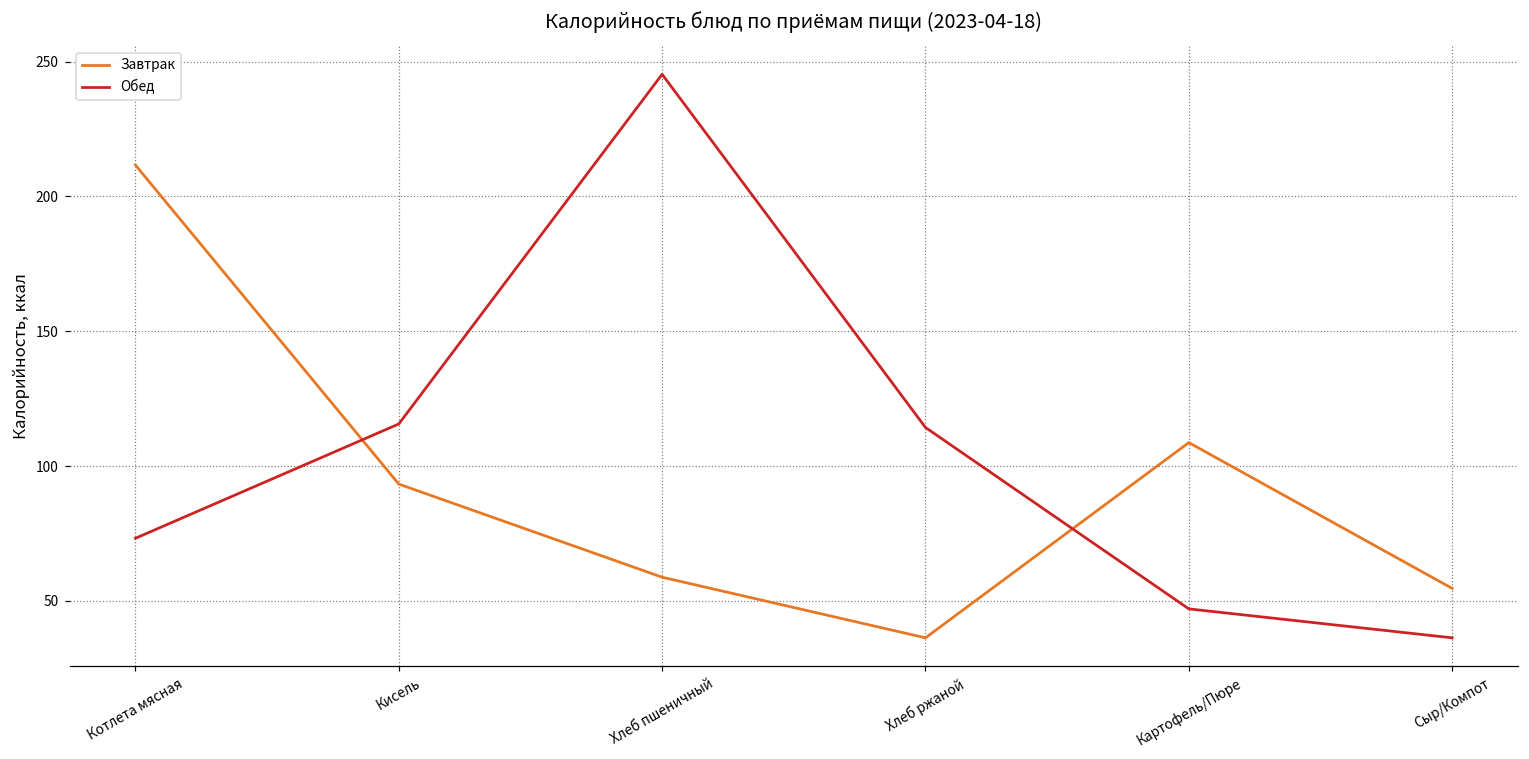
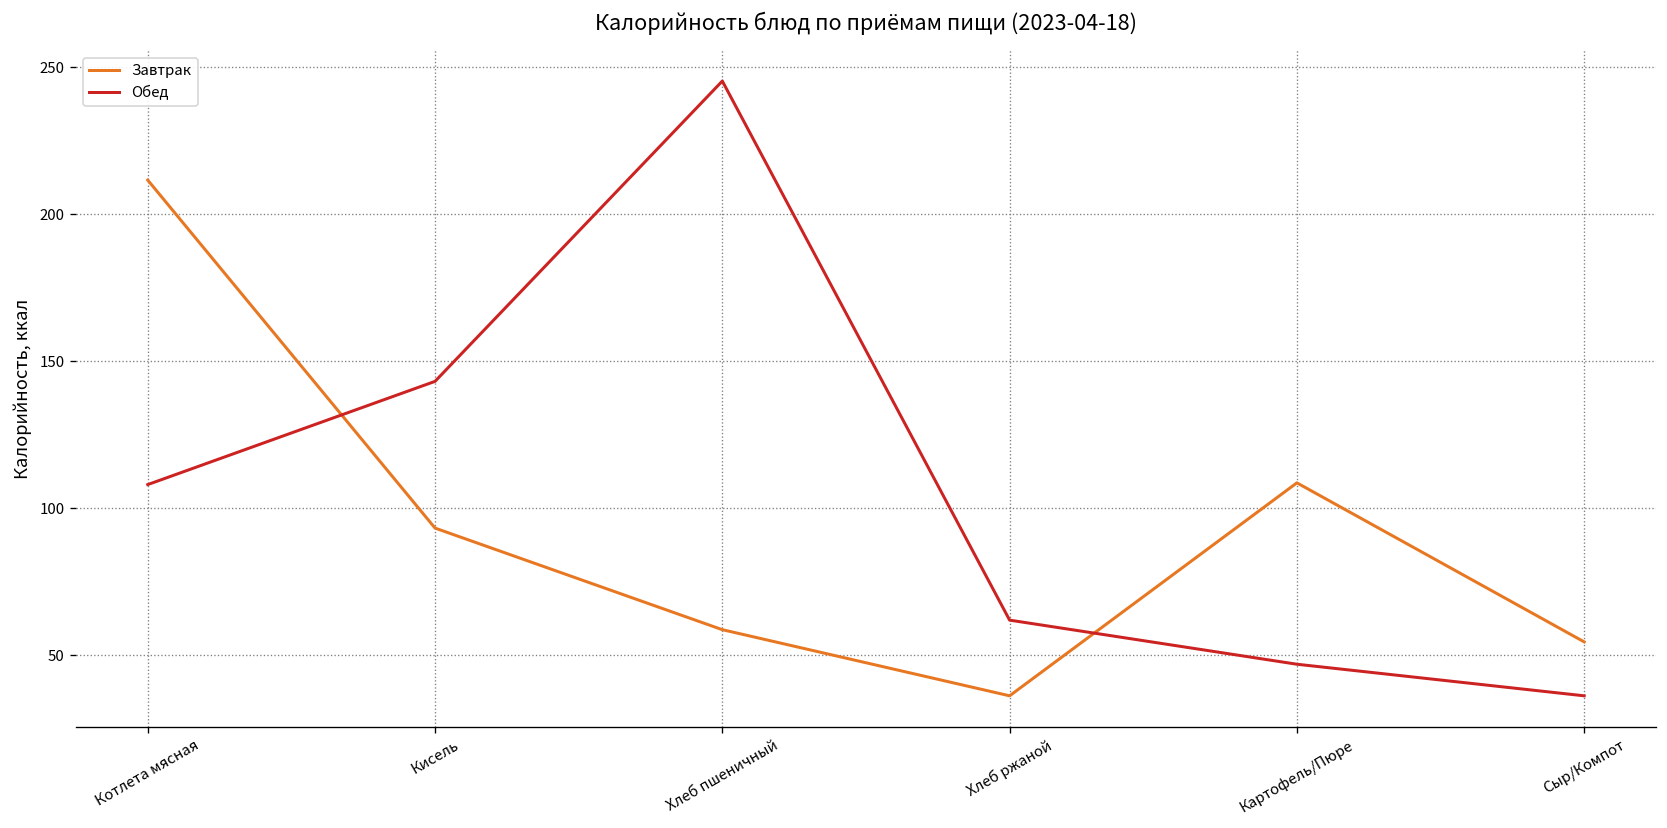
Обед, Котлета мясная: 73 -> 108
Обед, Кисель: 116 -> 143
Обед, Хлеб ржаной: 114 -> 62
